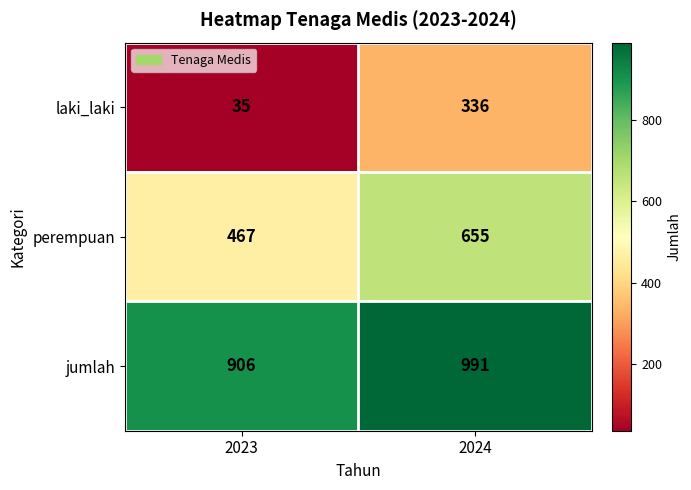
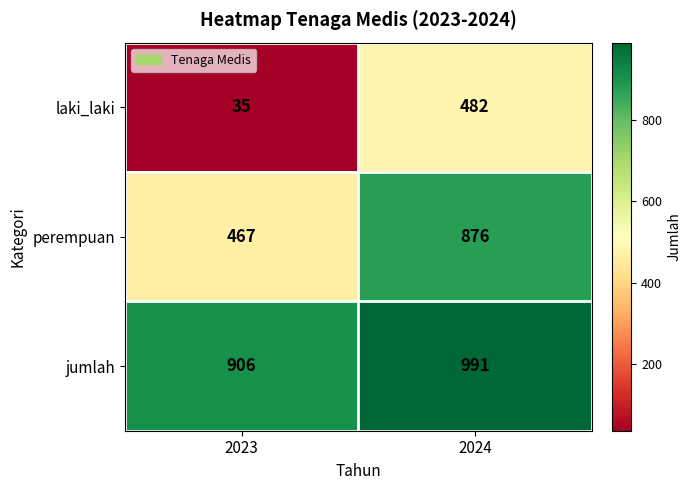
laki_laki, 2024: 336 -> 482
perempuan, 2024: 655 -> 876
